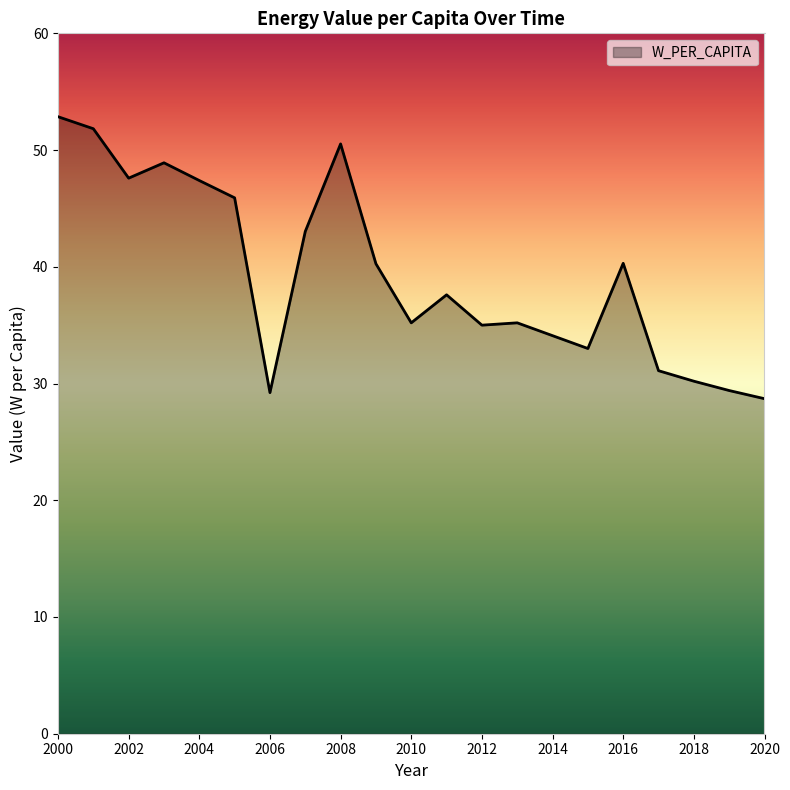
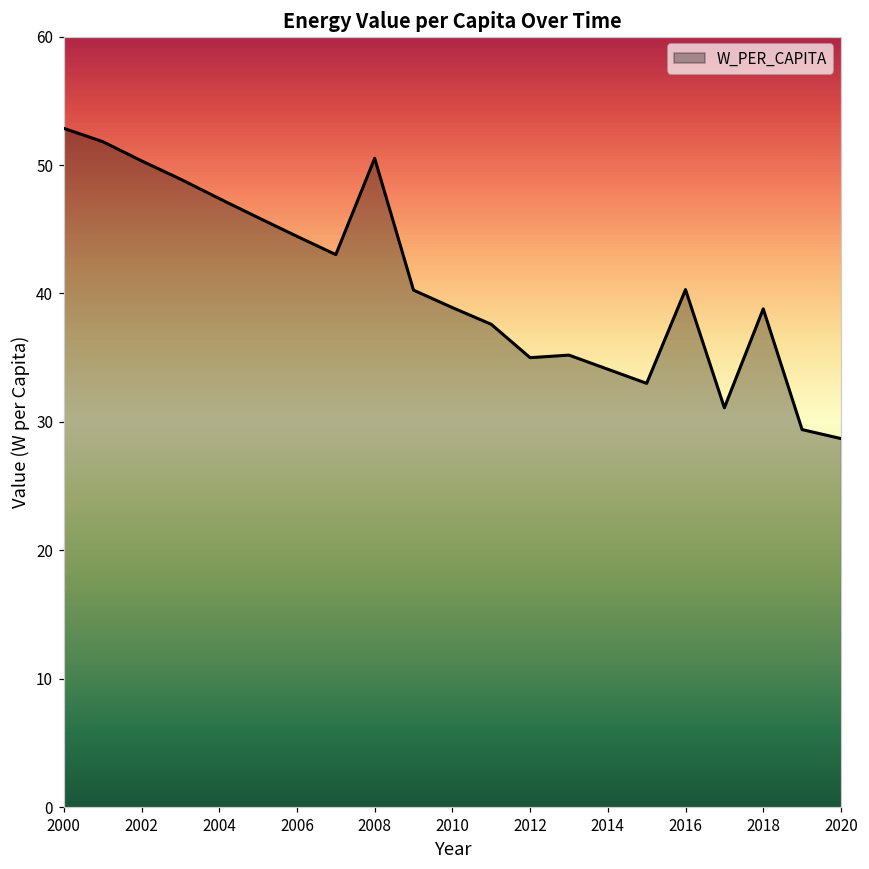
2002: 47.6 -> 50.3
2006: 29.2 -> 44.5
2010: 35.2 -> 38.9
2018: 30.2 -> 38.8
